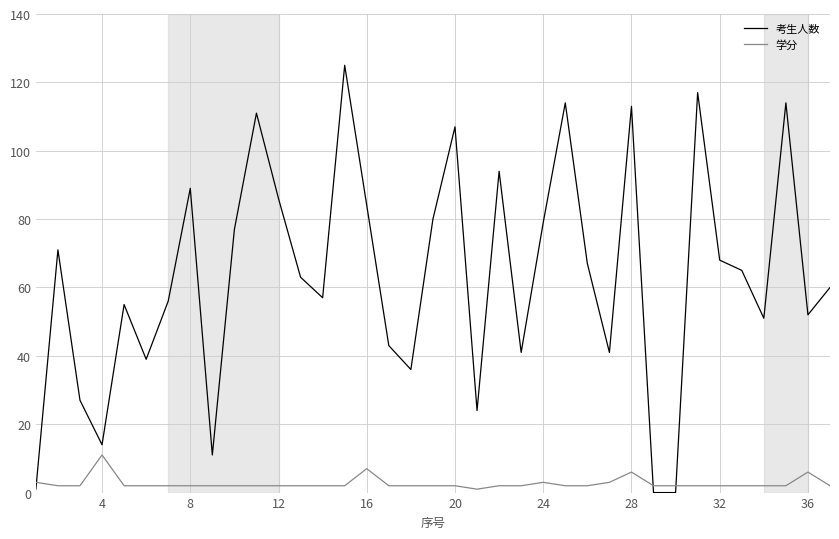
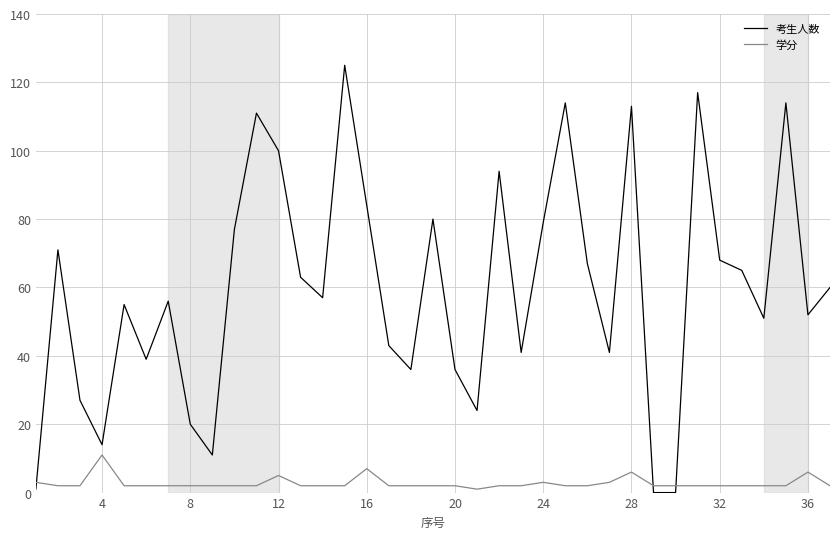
考生人数, 8: 89 -> 20
考生人数, 12: 86 -> 100
学分, 12: 2 -> 5
考生人数, 20: 107 -> 36
